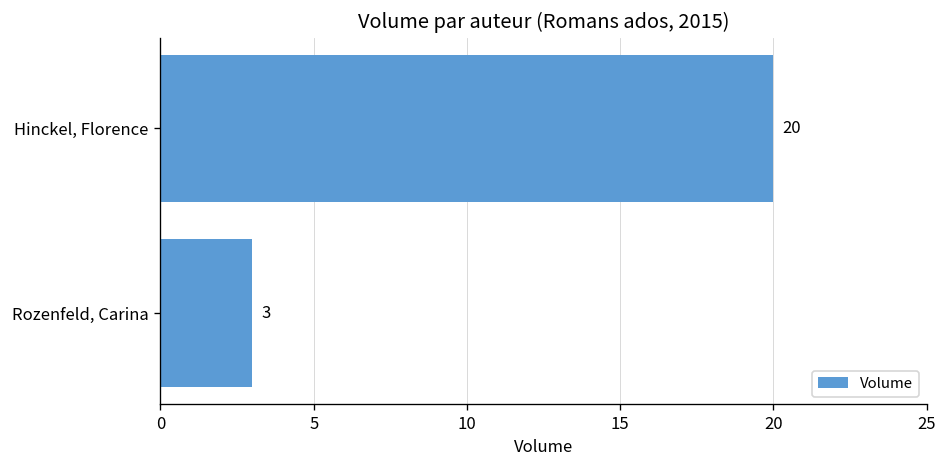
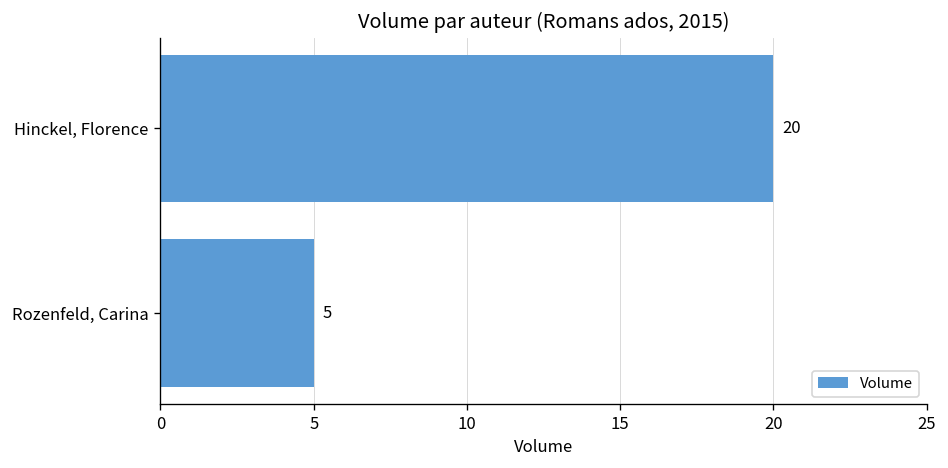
Rozenfeld, Carina: 3 -> 5
